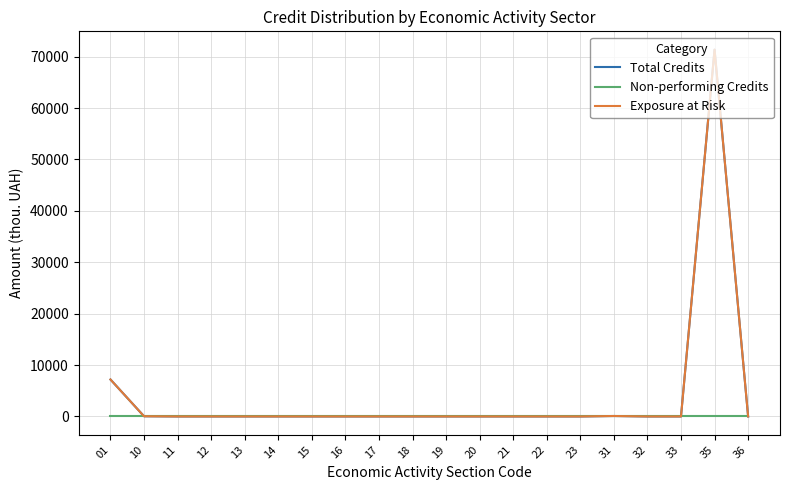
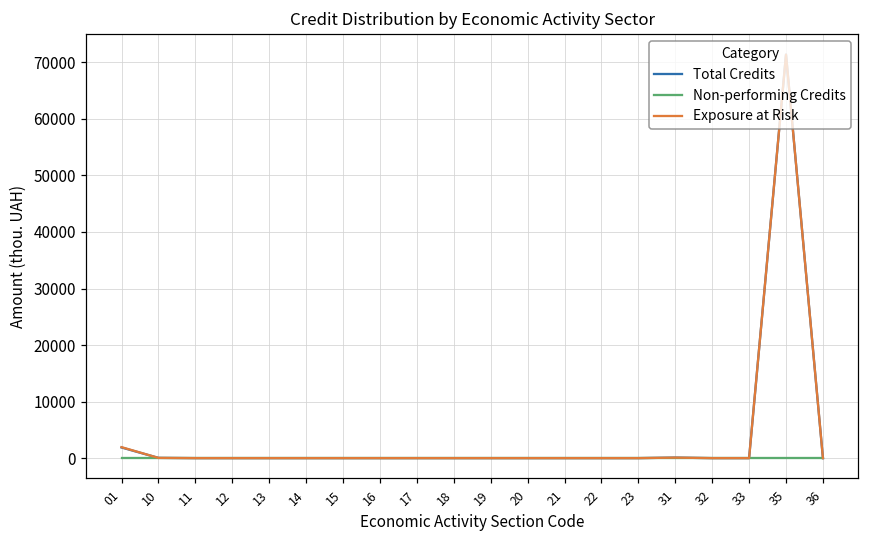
Total Credits, 01: 7000 -> 2000
Exposure at Risk, 01: 7000 -> 2000
